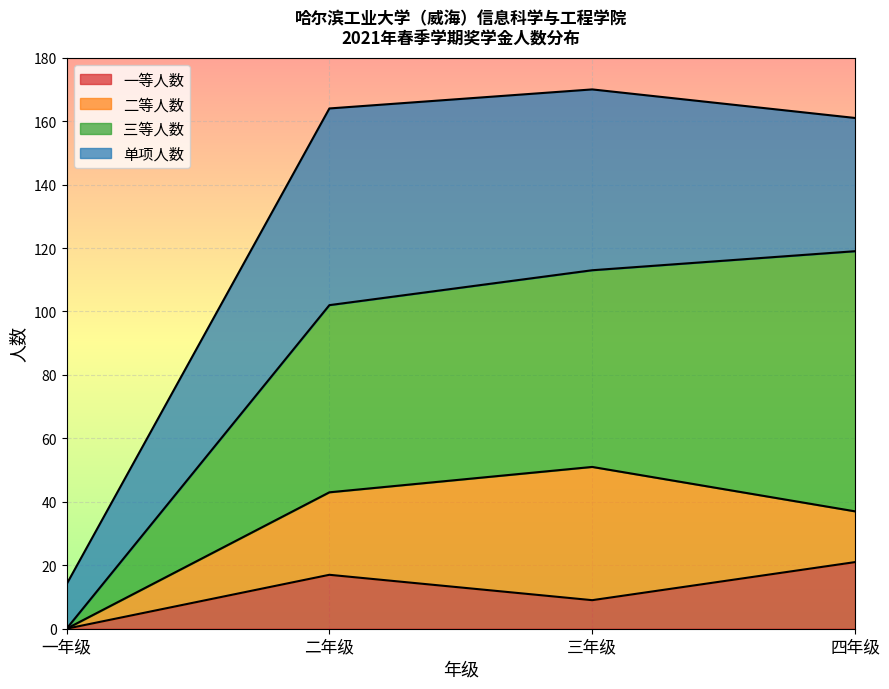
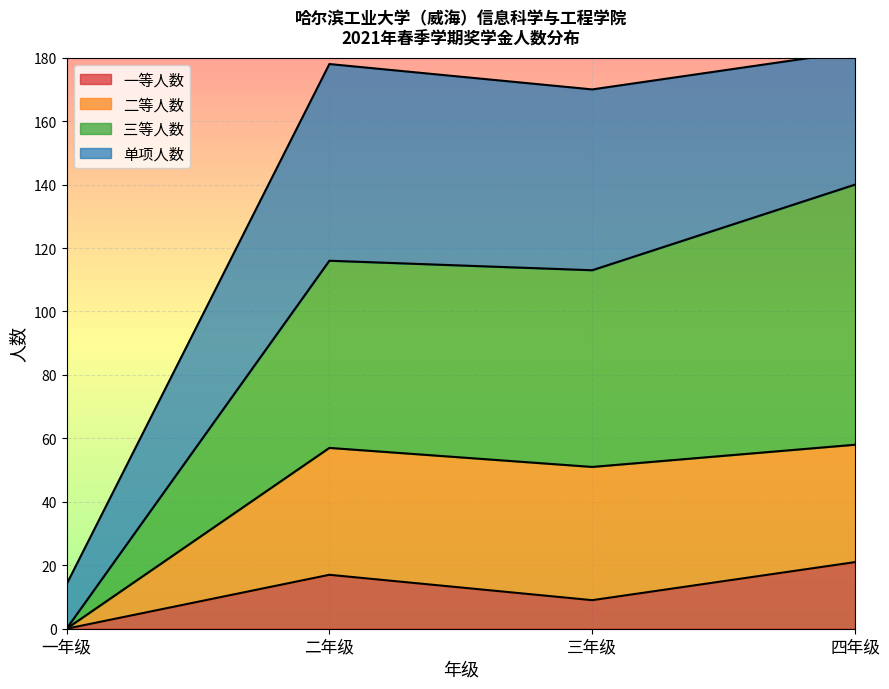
二等人数, 二年级: 26 -> 40
二等人数, 四年级: 16 -> 37
